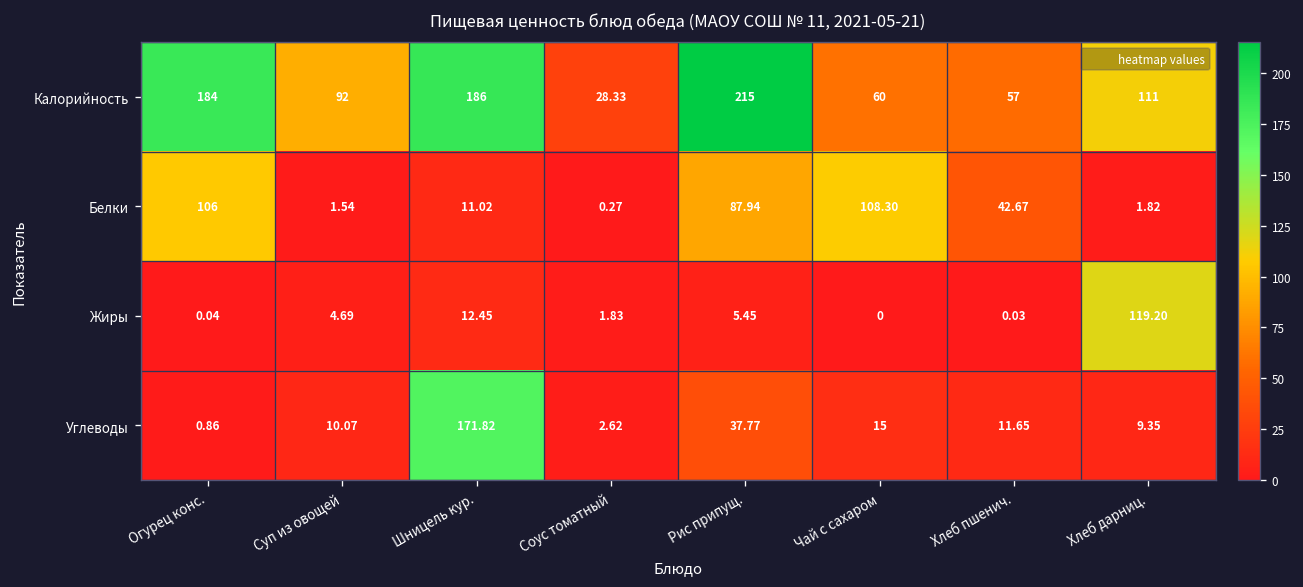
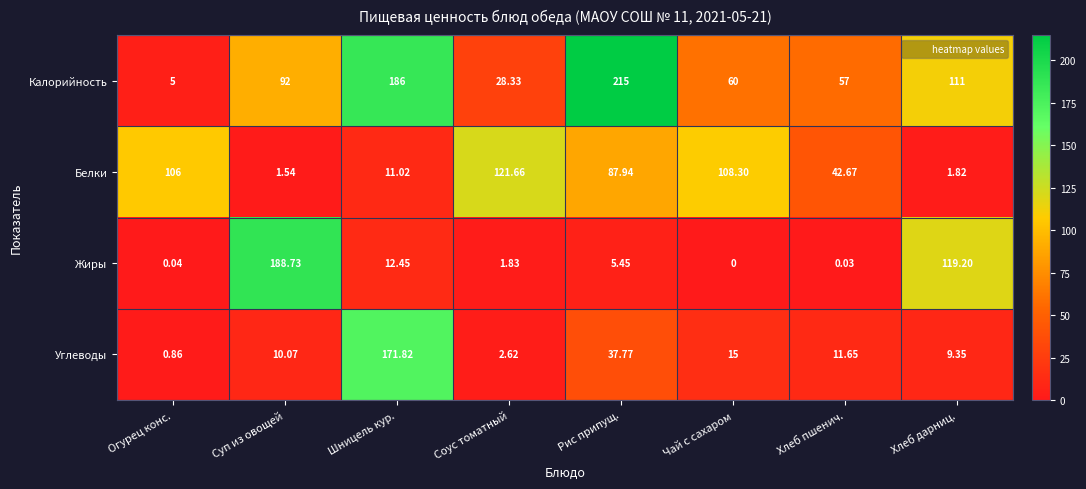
Калорийность, Огурец конс.: 184 -> 5
Белки, Соус томатный: 0.27 -> 121.66
Жиры, Суп из овощей: 4.69 -> 188.73
